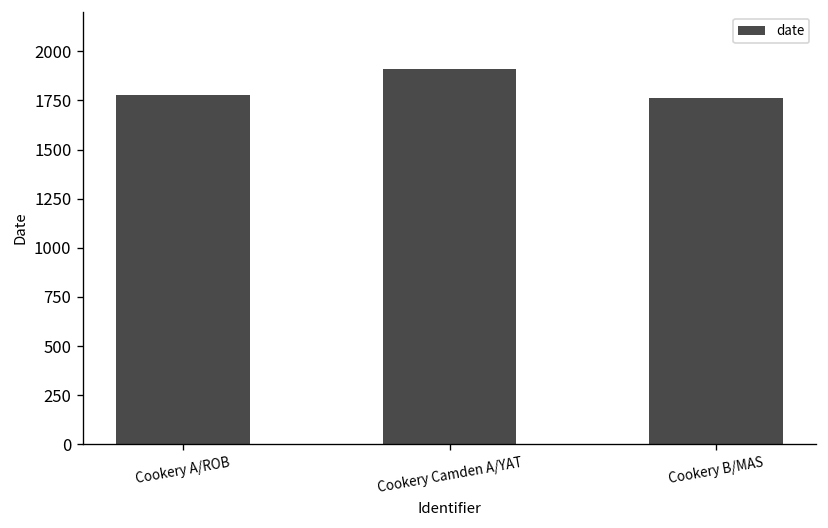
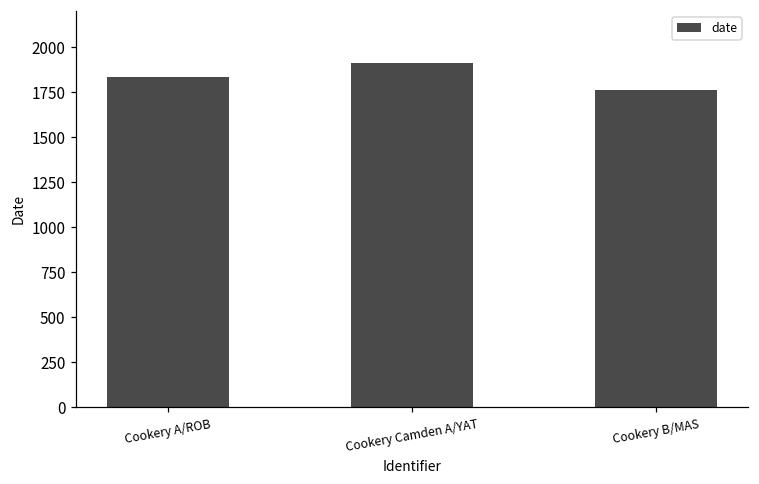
Cookery A/ROB: 1780 -> 1840
